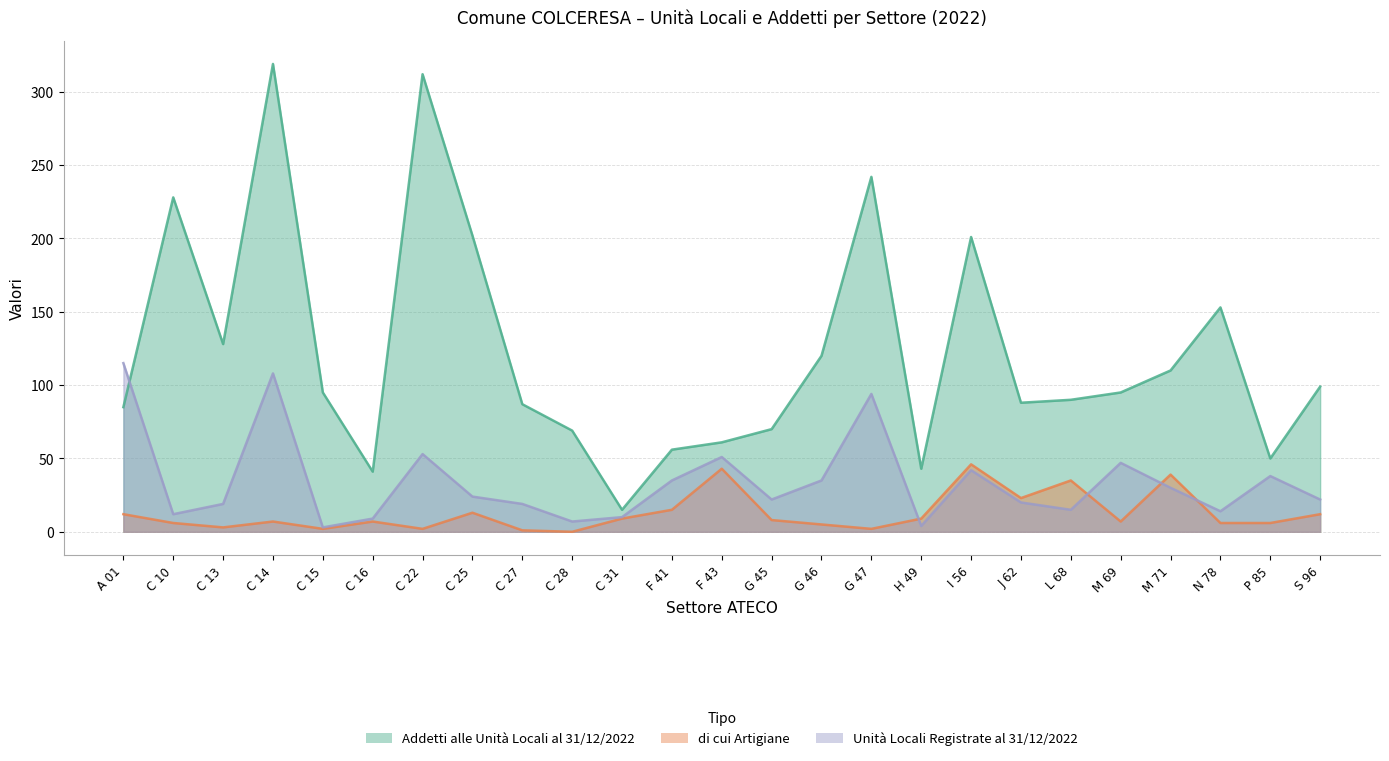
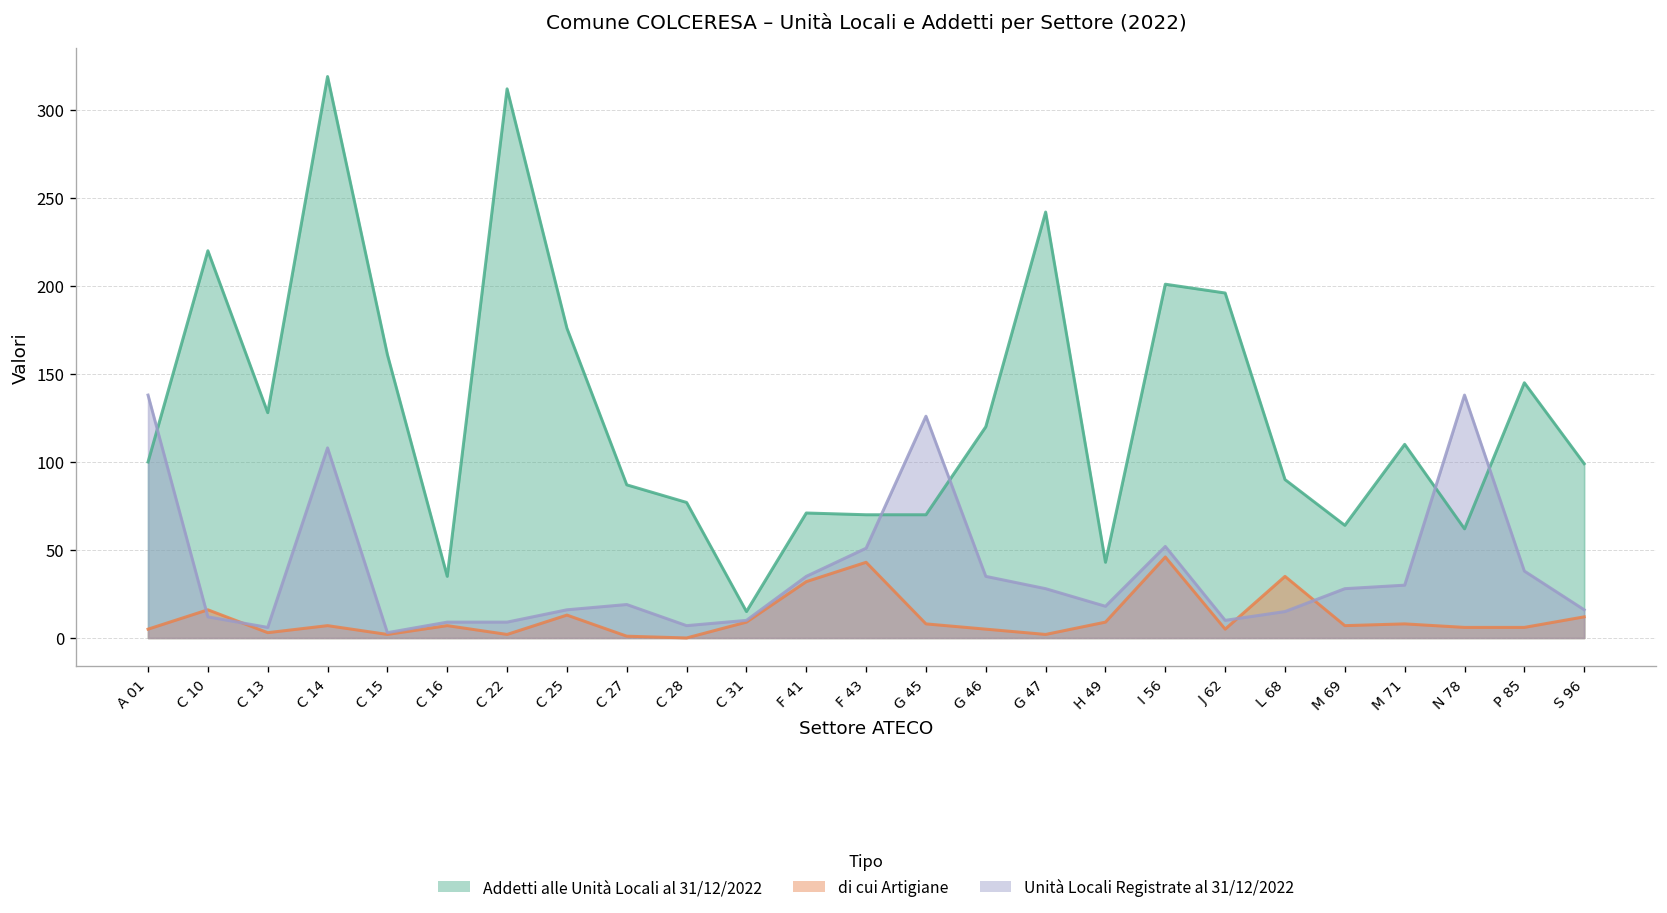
Addetti alle Unità Locali al 31/12/2022, A 01: 85 -> 100
di cui Artigiane, A 01: 12 -> 5
Unità Locali Registrate al 31/12/2022, A 01: 115 -> 138
Addetti alle Unità Locali al 31/12/2022, C 10: 228 -> 220
di cui Artigiane, C 10: 6 -> 16
Unità Locali Registrate al 31/12/2022, C 13: 19 -> 6
Addetti alle Unità Locali al 31/12/2022, C 15: 95 -> 161
Addetti alle Unità Locali al 31/12/2022, C 16: 41 -> 35
Unità Locali Registrate al 31/12/2022, C 22: 53 -> 9
Addetti alle Unità Locali al 31/12/2022, C 25: 202 -> 176
Unità Locali Registrate al 31/12/2022, C 25: 24 -> 16
Addetti alle Unità Locali al 31/12/2022, C 28: 69 -> 77
Addetti alle Unità Locali al 31/12/2022, F 41: 56 -> 71
di cui Artigiane, F 41: 15 -> 32
Addetti alle Unità Locali al 31/12/2022, F 43: 61 -> 70
Unità Locali Registrate al 31/12/2022, G 45: 22 -> 126
Unità Locali Registrate al 31/12/2022, G 47: 94 -> 28
Unità Locali Registrate al 31/12/2022, H 49: 4 -> 18
Unità Locali Registrate al 31/12/2022, I 56: 42 -> 52
Addetti alle Unità Locali al 31/12/2022, J 62: 88 -> 196
di cui Artigiane, J 62: 23 -> 5
Unità Locali Registrate al 31/12/2022, J 62: 20 -> 10
Addetti alle Unità Locali al 31/12/2022, M 69: 95 -> 64
Unità Locali Registrate al 31/12/2022, M 69: 47 -> 28
di cui Artigiane, M 71: 39 -> 8
Addetti alle Unità Locali al 31/12/2022, N 78: 153 -> 62
Unità Locali Registrate al 31/12/2022, N 78: 14 -> 138
Addetti alle Unità Locali al 31/12/2022, P 85: 50 -> 145
Unità Locali Registrate al 31/12/2022, S 96: 22 -> 16
